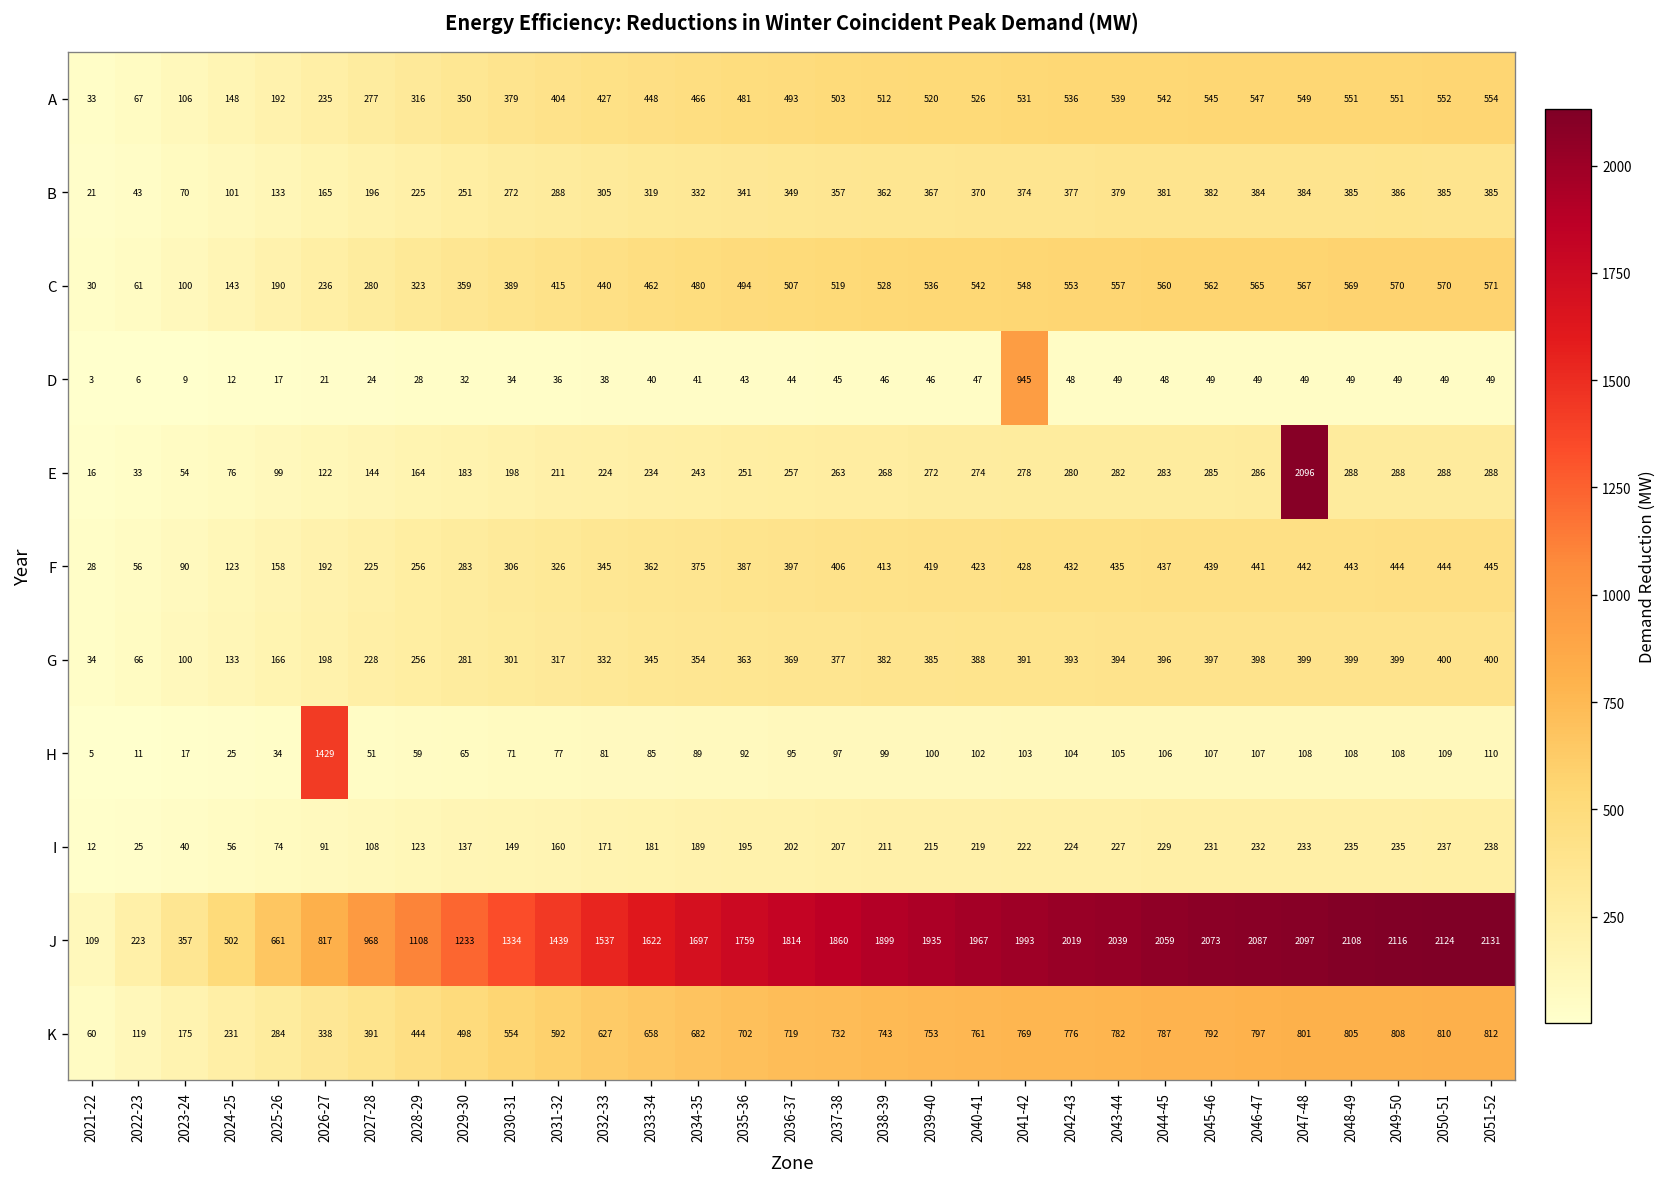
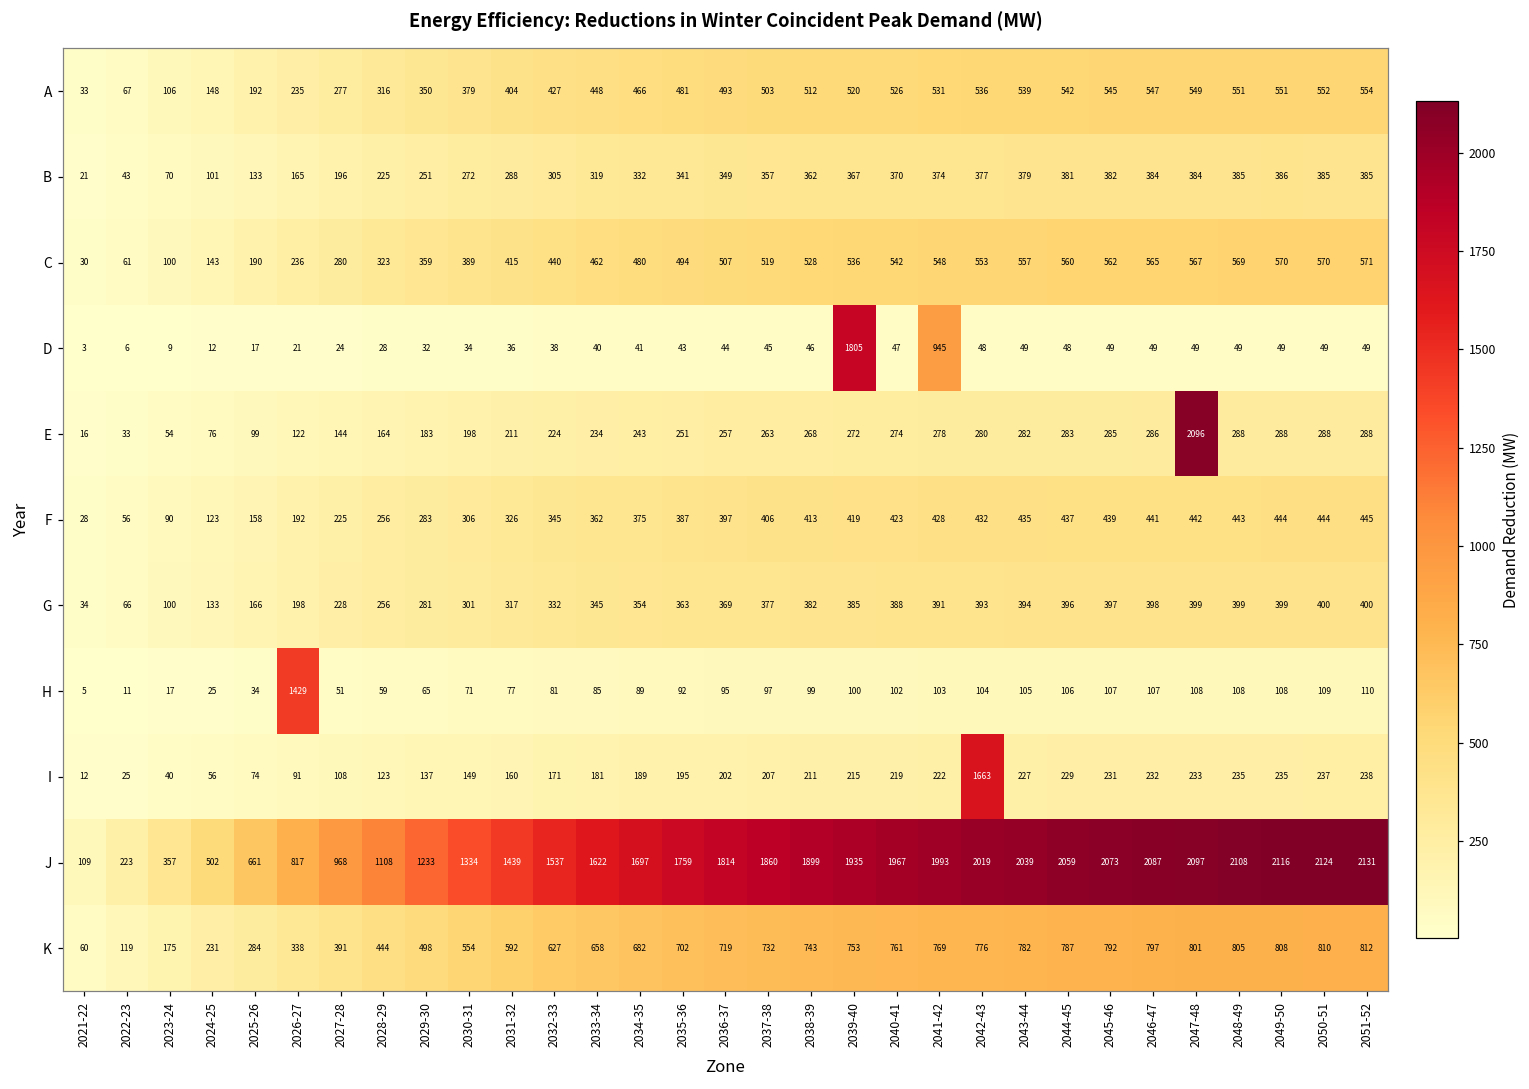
D, 2039-40: 46 -> 1805
I, 2042-43: 224 -> 1663
